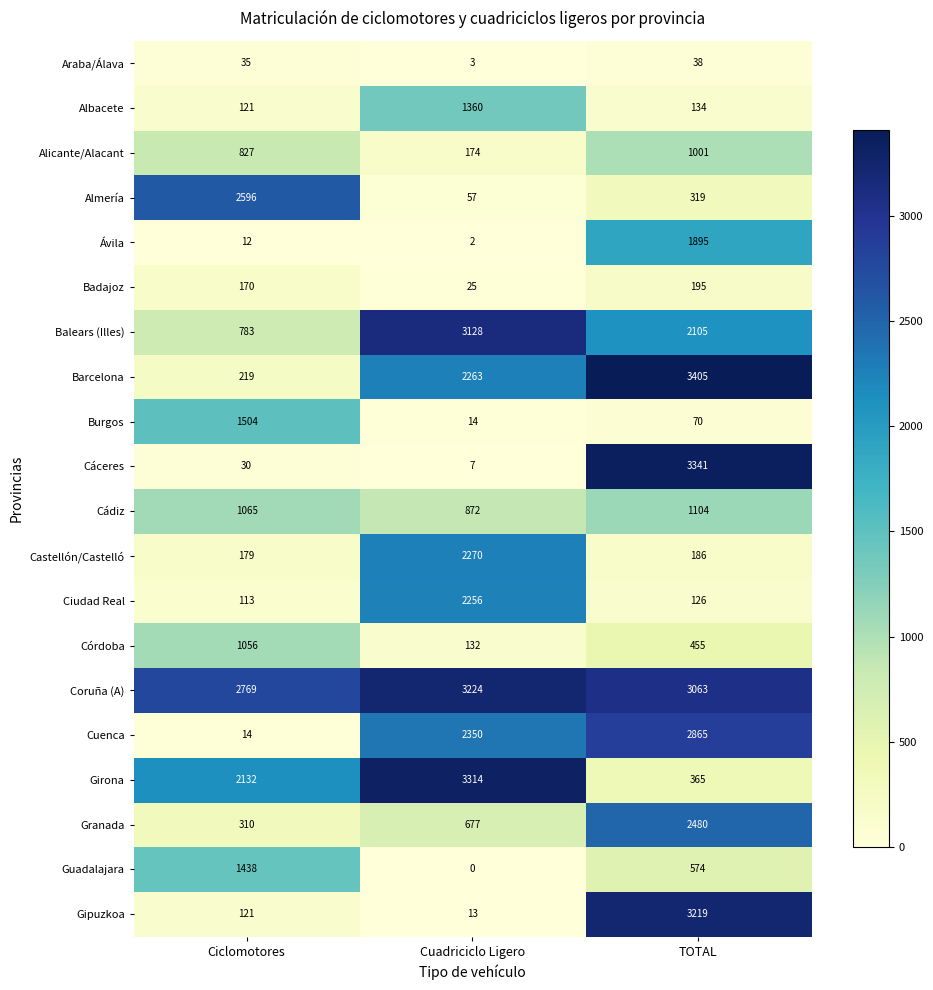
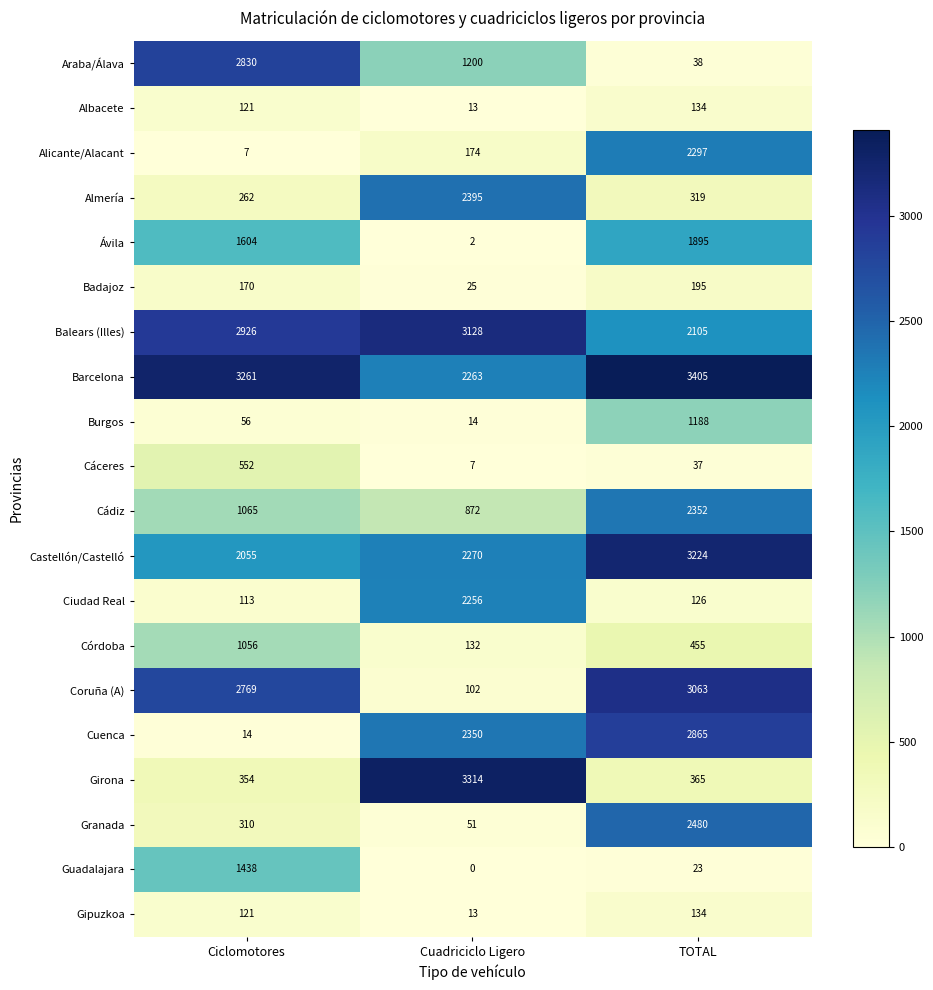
Araba/Álava, Ciclomotores: 35 -> 2830
Araba/Álava, Cuadriciclo Ligero: 3 -> 1200
Albacete, Cuadriciclo Ligero: 1360 -> 13
Alicante/Alacant, Ciclomotores: 827 -> 7
Alicante/Alacant, TOTAL: 1001 -> 2297
Almería, Ciclomotores: 2596 -> 262
Almería, Cuadriciclo Ligero: 57 -> 2395
Ávila, Ciclomotores: 12 -> 1604
Balears (Illes), Ciclomotores: 783 -> 2926
Barcelona, Ciclomotores: 219 -> 3261
Burgos, Ciclomotores: 1504 -> 56
Burgos, TOTAL: 70 -> 1188
Cáceres, Ciclomotores: 30 -> 552
Cáceres, TOTAL: 3341 -> 37
Cádiz, TOTAL: 1104 -> 2352
Castellón/Castelló, Ciclomotores: 179 -> 2055
Castellón/Castelló, TOTAL: 186 -> 3224
Coruña (A), Cuadriciclo Ligero: 3224 -> 102
Girona, Ciclomotores: 2132 -> 354
Granada, Cuadriciclo Ligero: 677 -> 51
Guadalajara, TOTAL: 574 -> 23
Gipuzkoa, TOTAL: 3219 -> 134
